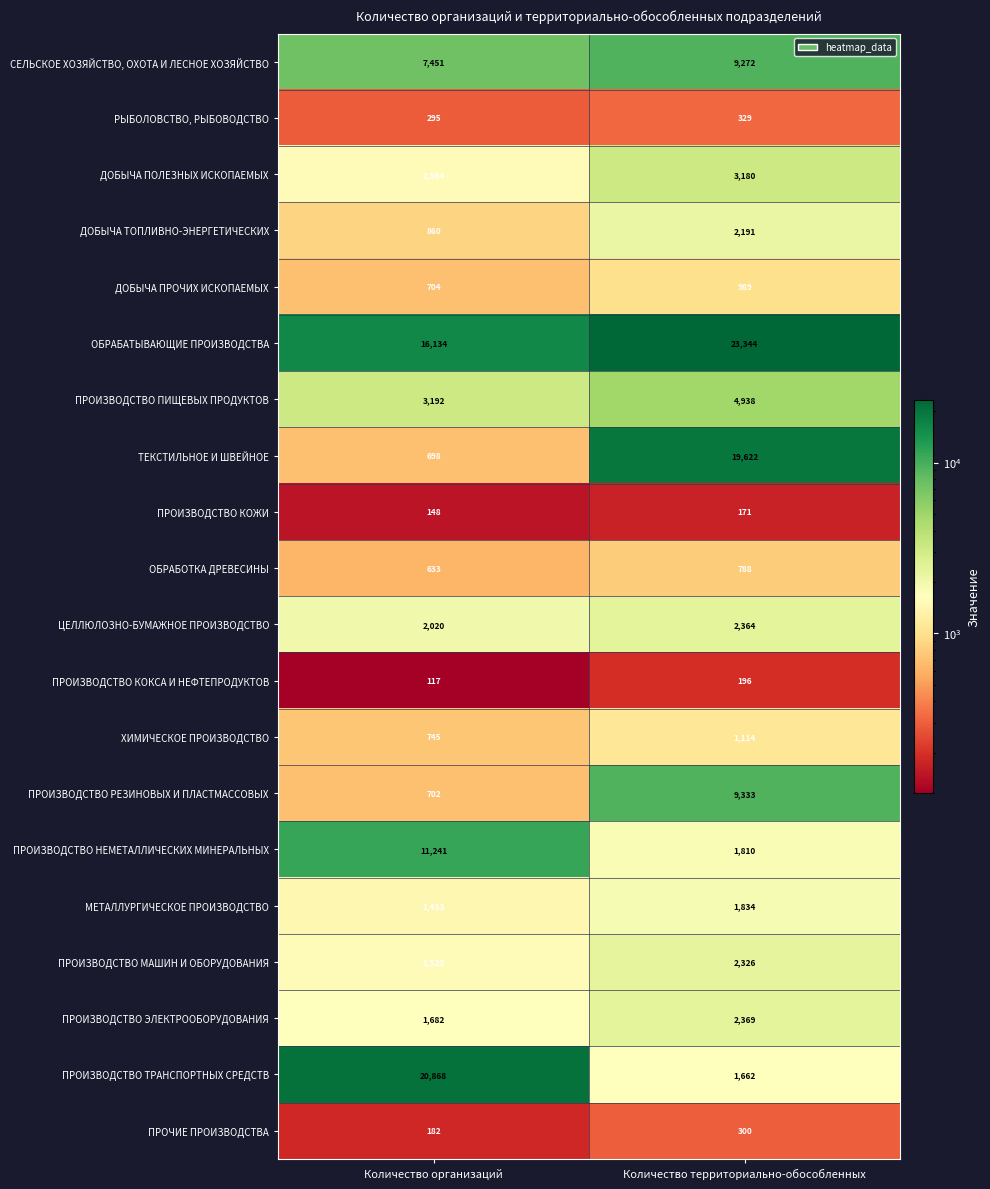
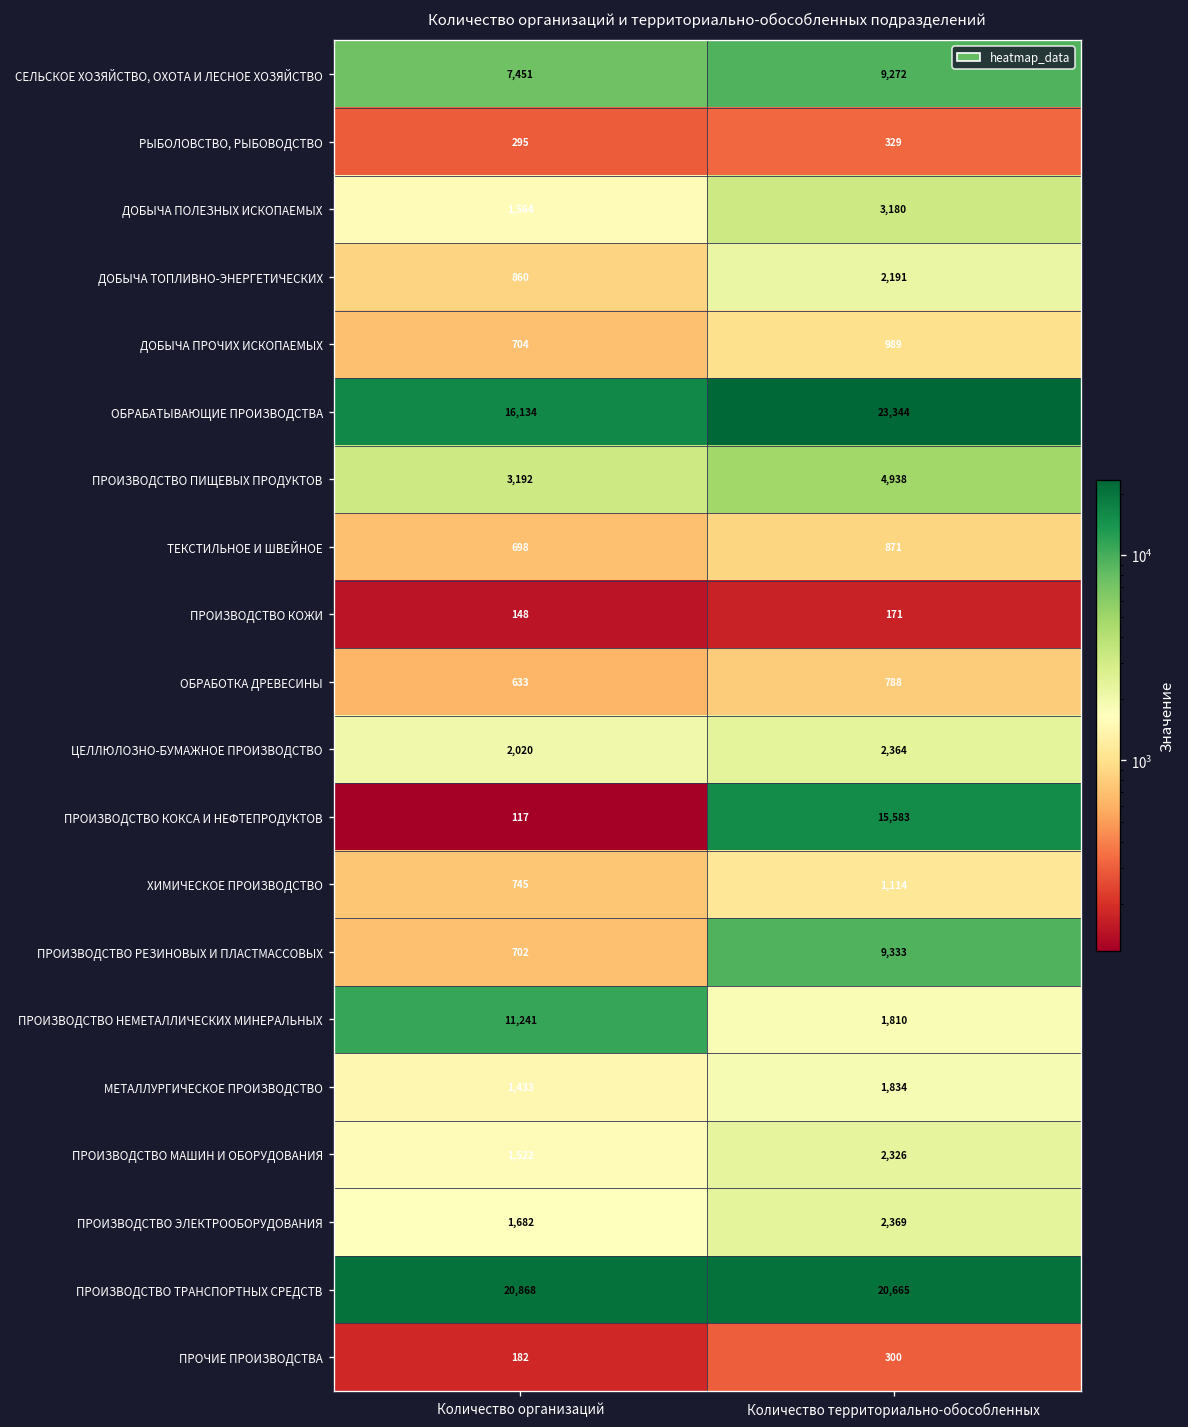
ТЕКСТИЛЬНОЕ И ШВЕЙНОЕ, Количество территориально-обособленных: 19,622 -> 871
ПРОИЗВОДСТВО КОКСА И НЕФТЕПРОДУКТОВ, Количество территориально-обособленных: 196 -> 15,583
ПРОИЗВОДСТВО ТРАНСПОРТНЫХ СРЕДСТВ, Количество территориально-обособленных: 1,662 -> 20,665
